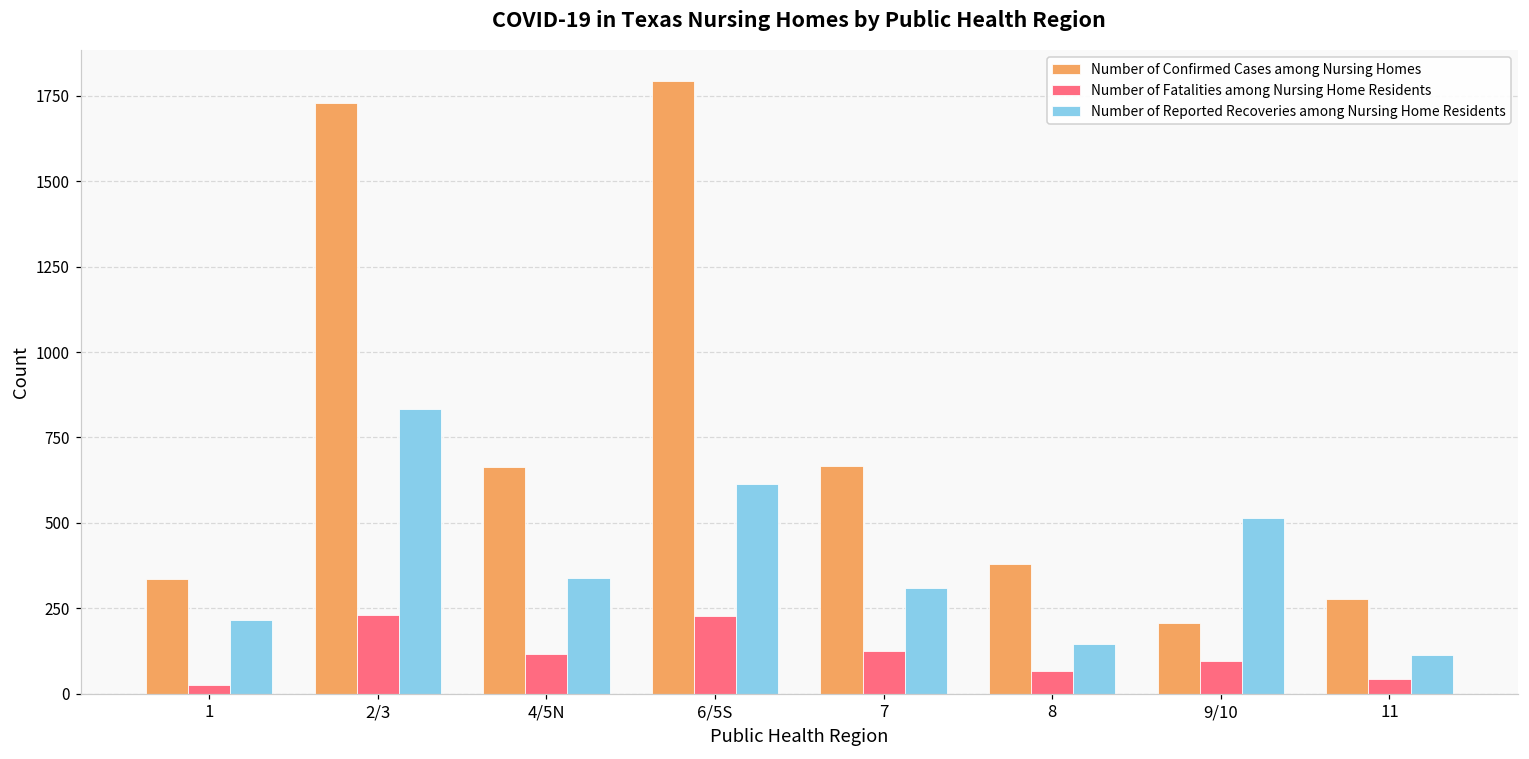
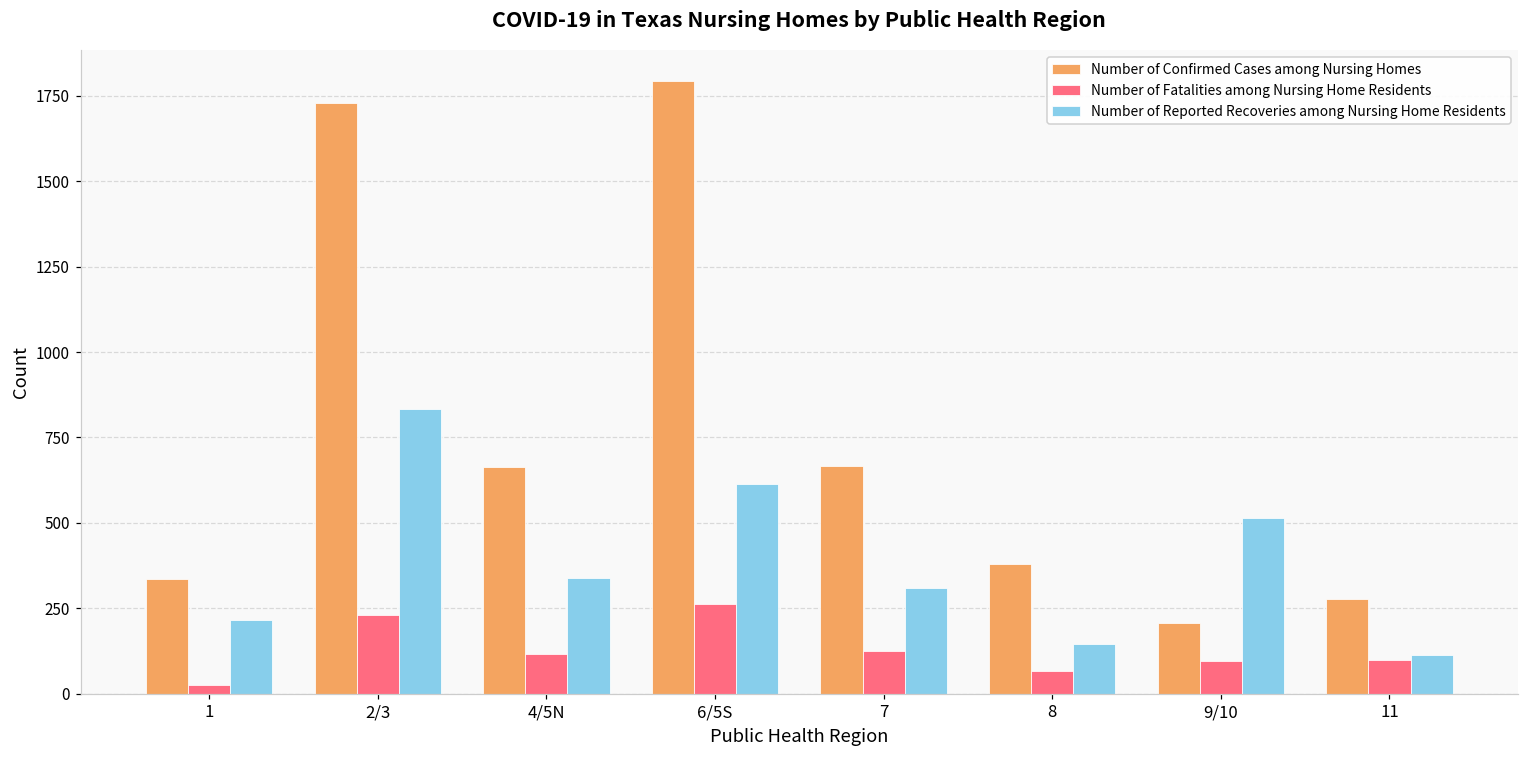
Number of Fatalities among Nursing Home Residents, 6/5S: 230 -> 260
Number of Fatalities among Nursing Home Residents, 11: 40 -> 100
